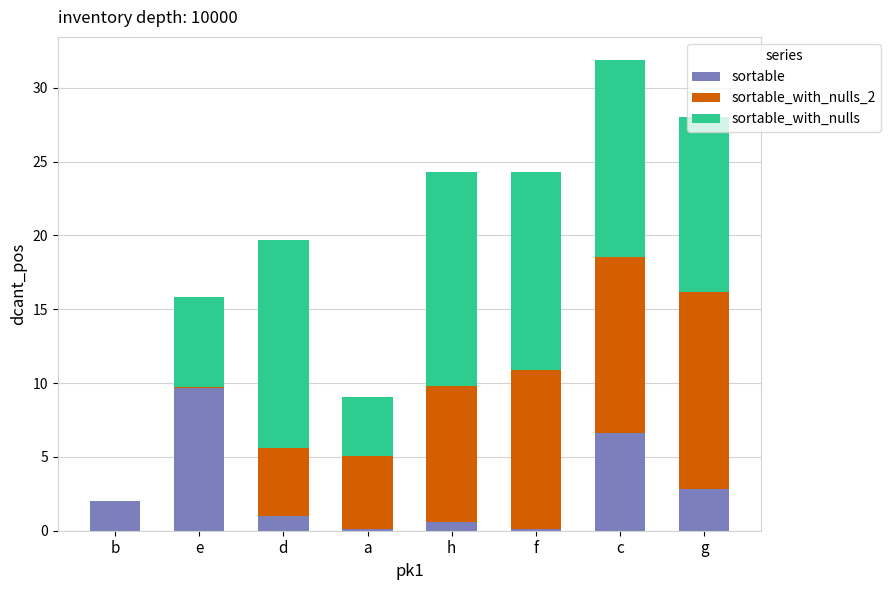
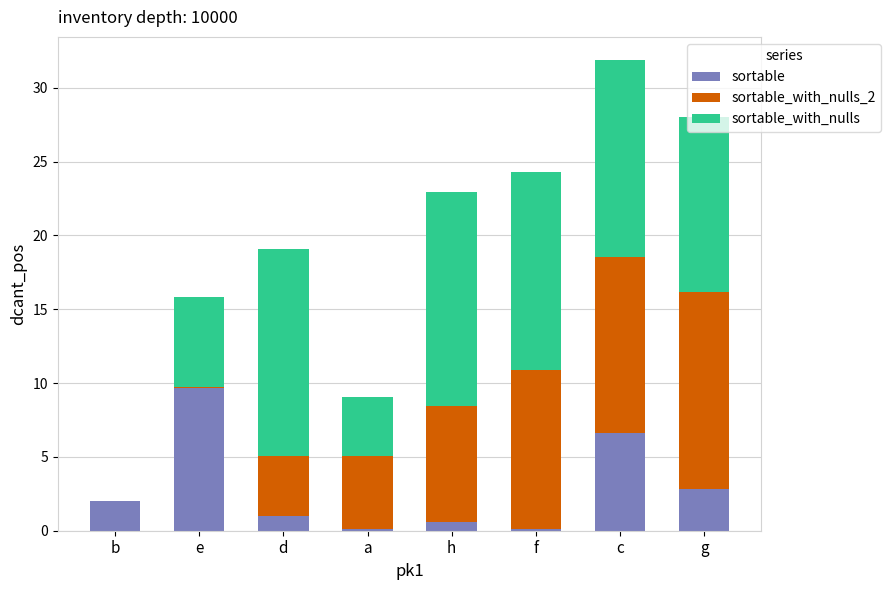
sortable_with_nulls_2, d: 4.6 -> 4.1
sortable_with_nulls_2, h: 9.2 -> 7.9
